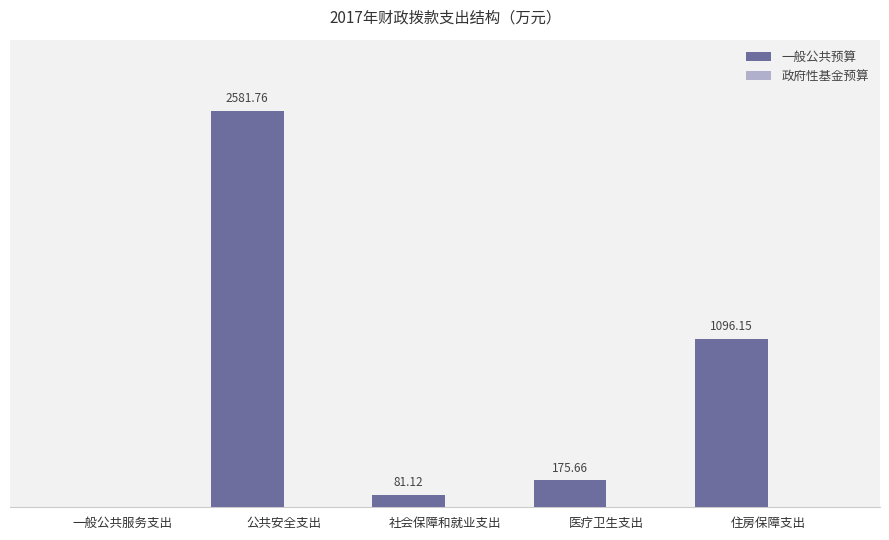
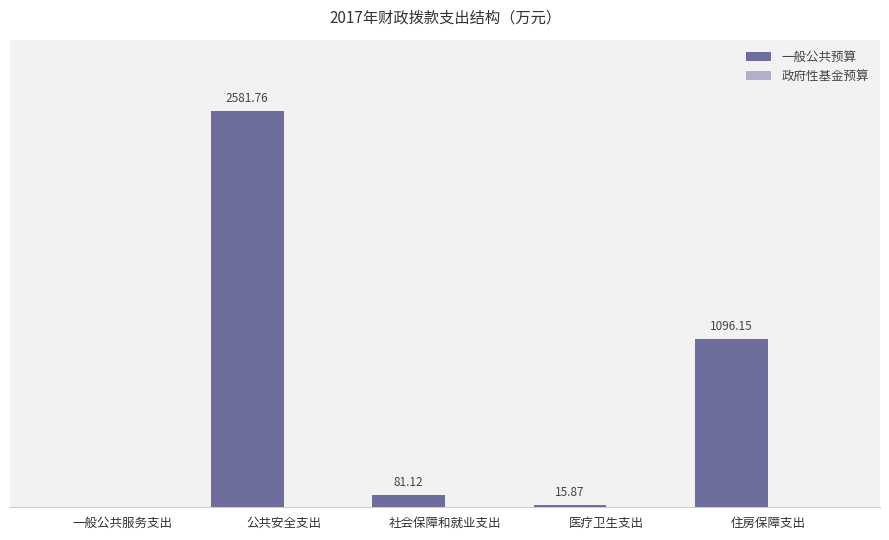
一般公共预算, 医疗卫生支出: 175.66 -> 15.87
